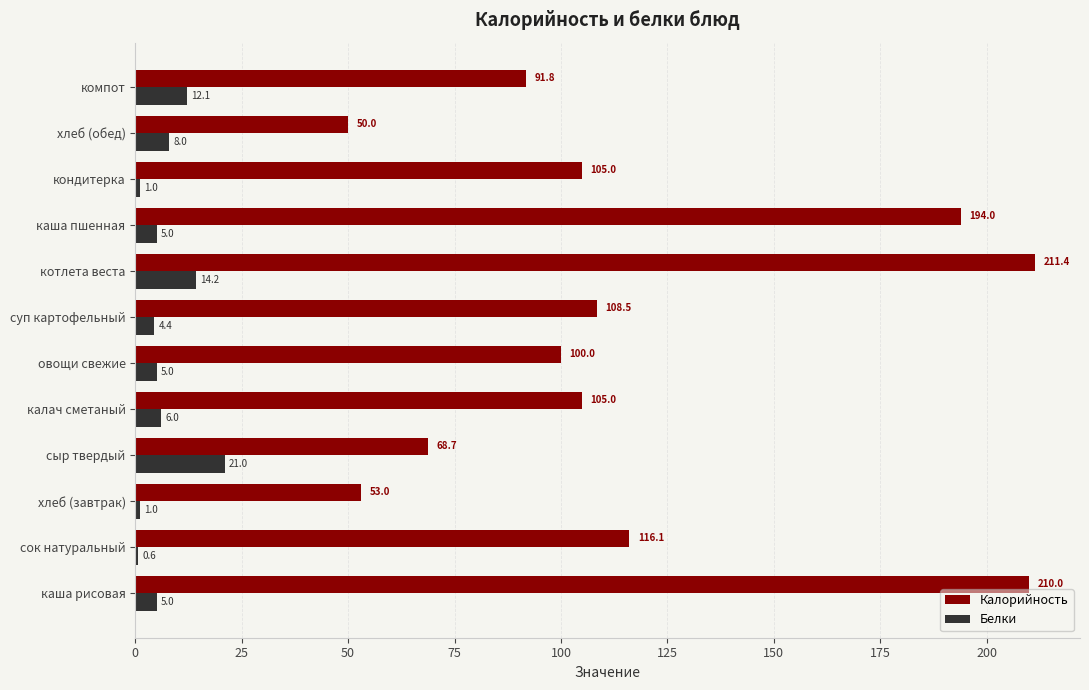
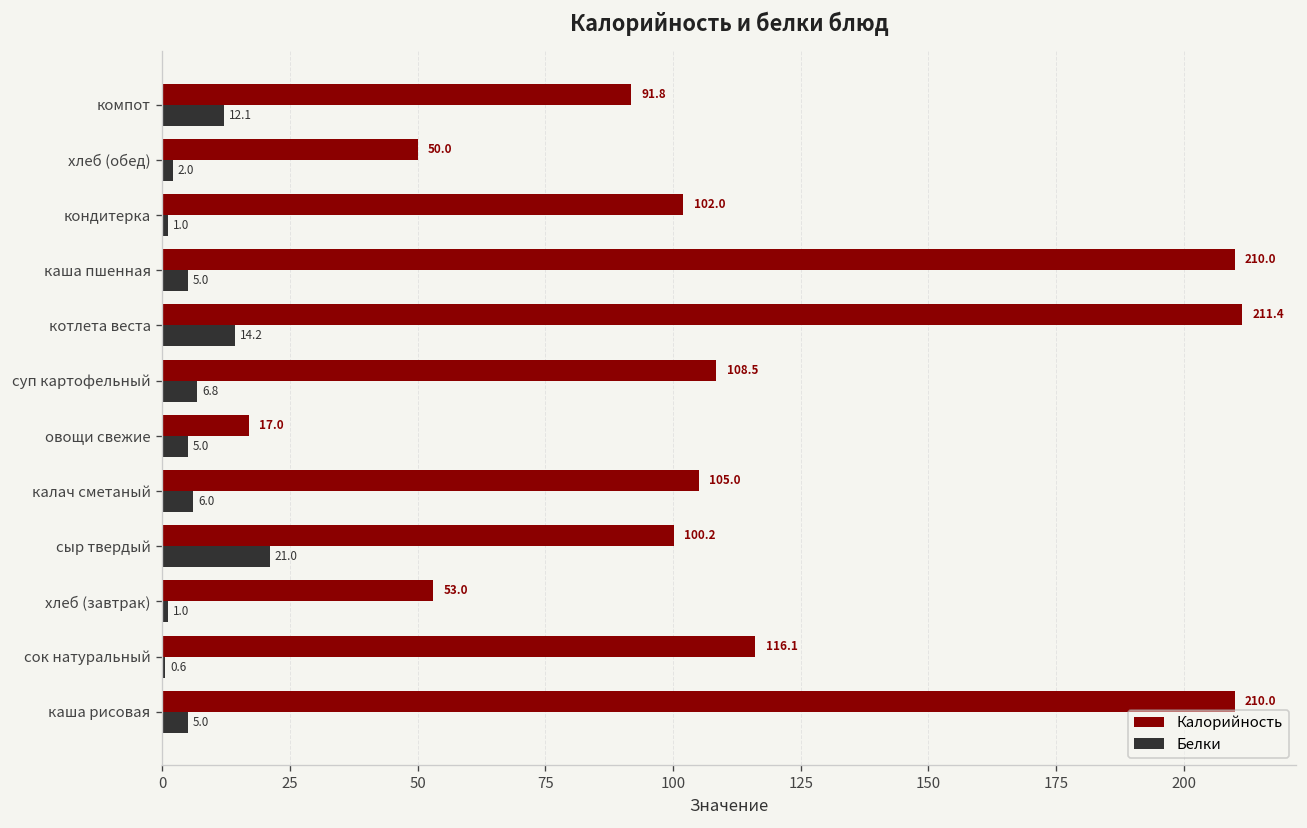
Белки, хлеб (обед): 8.0 -> 2.0
Калорийность, кондитерка: 105.0 -> 102.0
Калорийность, каша пшенная: 194.0 -> 210.0
Белки, суп картофельный: 4.4 -> 6.8
Калорийность, овощи свежие: 100.0 -> 17.0
Калорийность, сыр твердый: 68.7 -> 100.2
